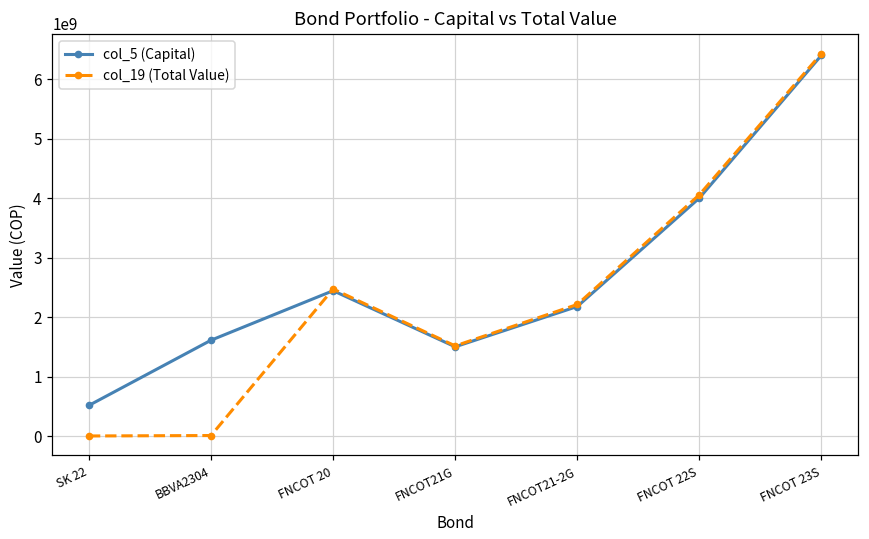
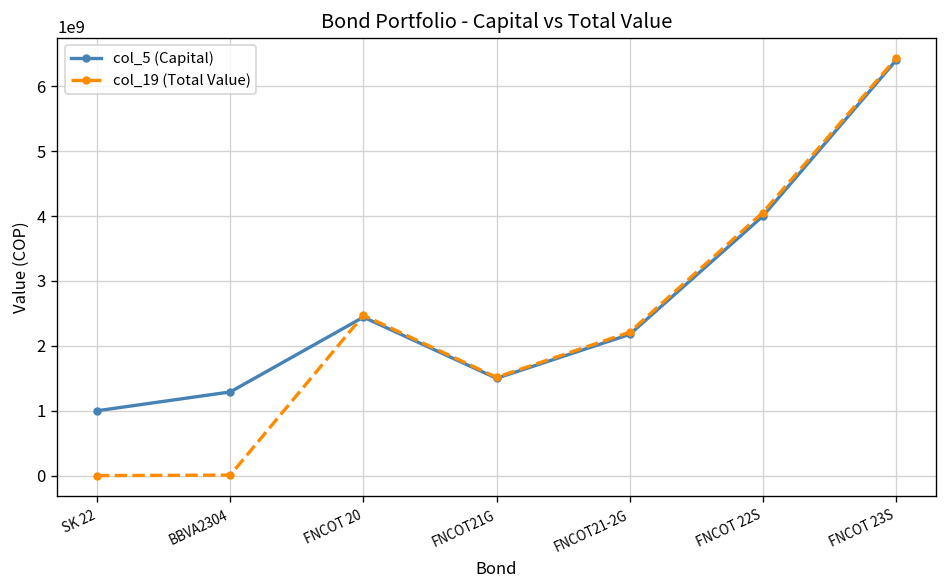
col_5 (Capital), SK 22: 500000000 -> 1000000000
col_5 (Capital), BBVA2304: 1600000000 -> 1300000000
